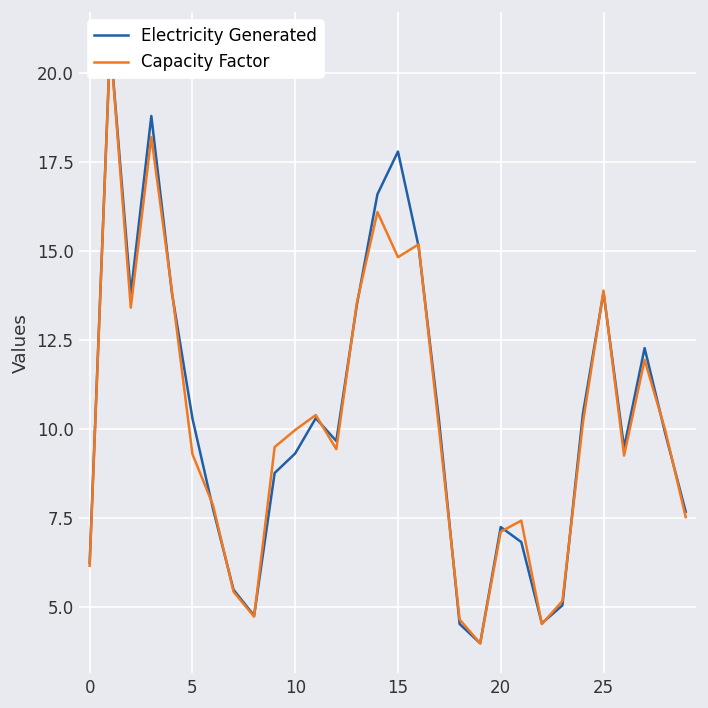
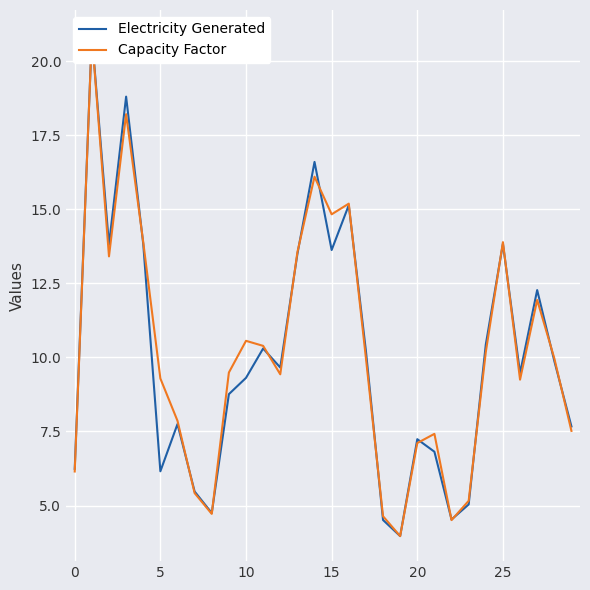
Electricity Generated, 5: 10.3 -> 6.2
Capacity Factor, 10: 10.0 -> 10.6
Electricity Generated, 15: 17.8 -> 13.6
